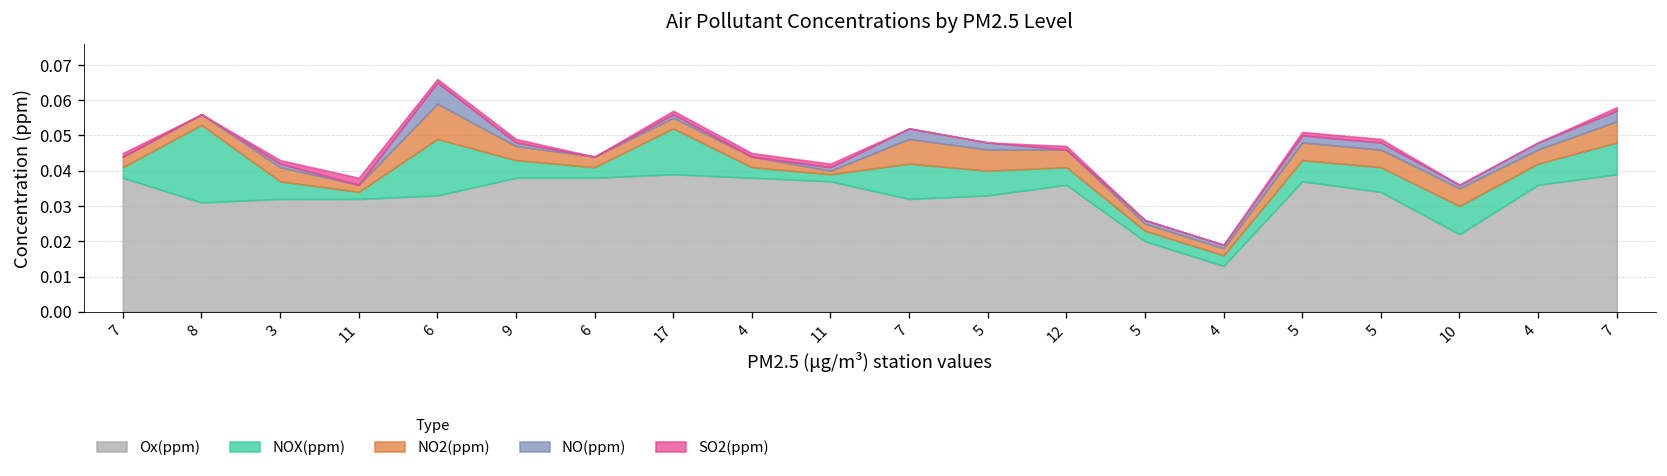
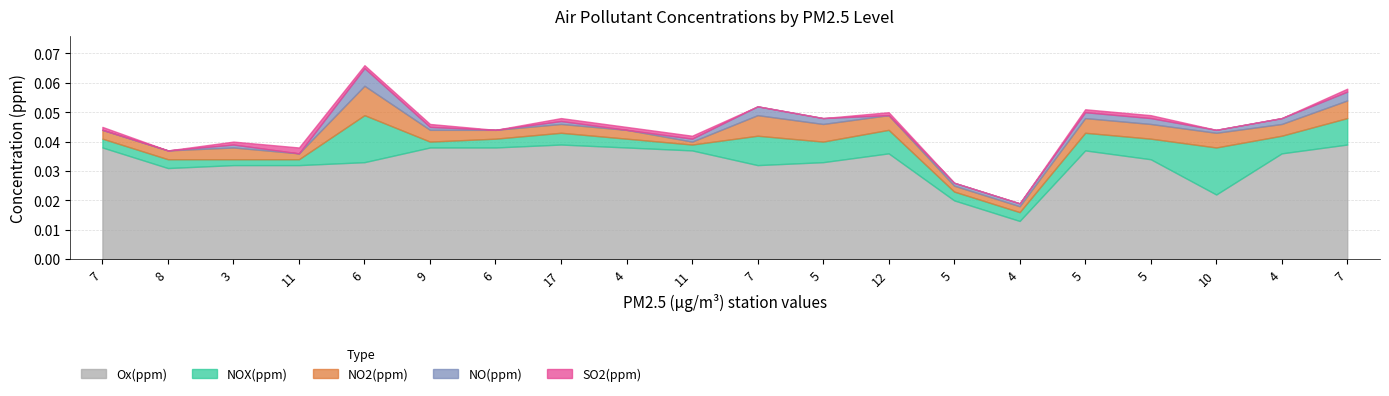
NOX(ppm), 8: 0.022 -> 0.003
NOX(ppm), 3: 0.005 -> 0.002
NOX(ppm), 9: 0.005 -> 0.002
NOX(ppm), 17: 0.013 -> 0.004
NOX(ppm), 12: 0.005 -> 0.008
NOX(ppm), 10: 0.008 -> 0.016
